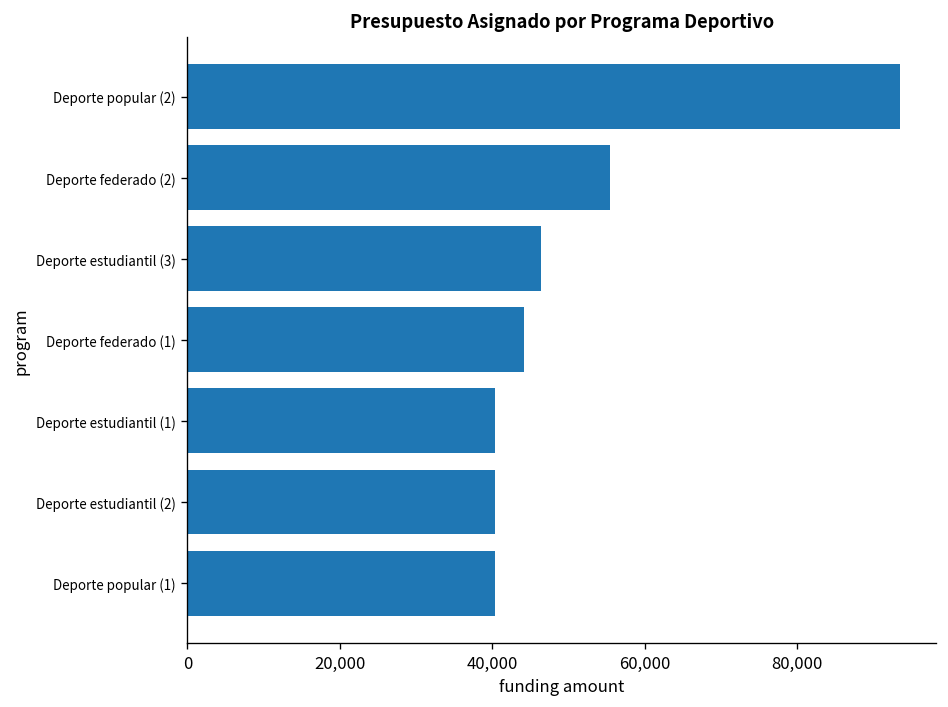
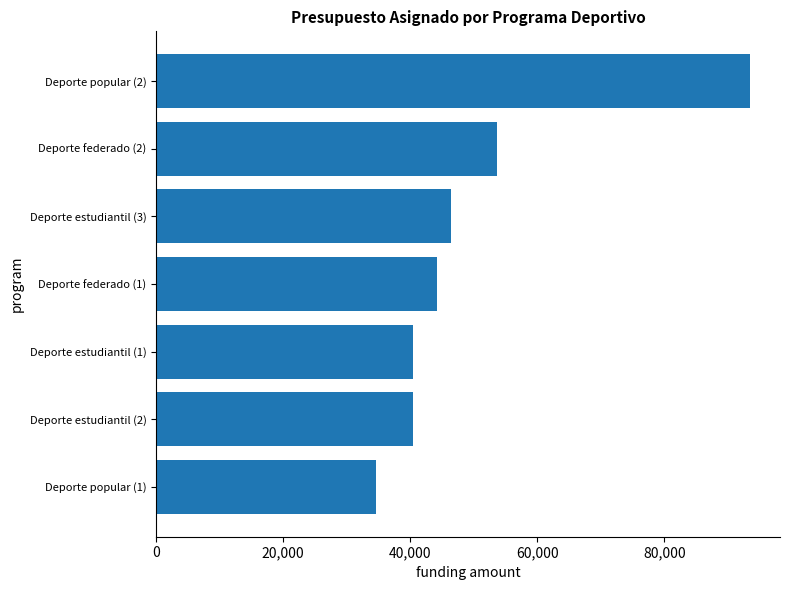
Deporte federado (2): 55,000 -> 54,000
Deporte popular (1): 40,000 -> 35,000
